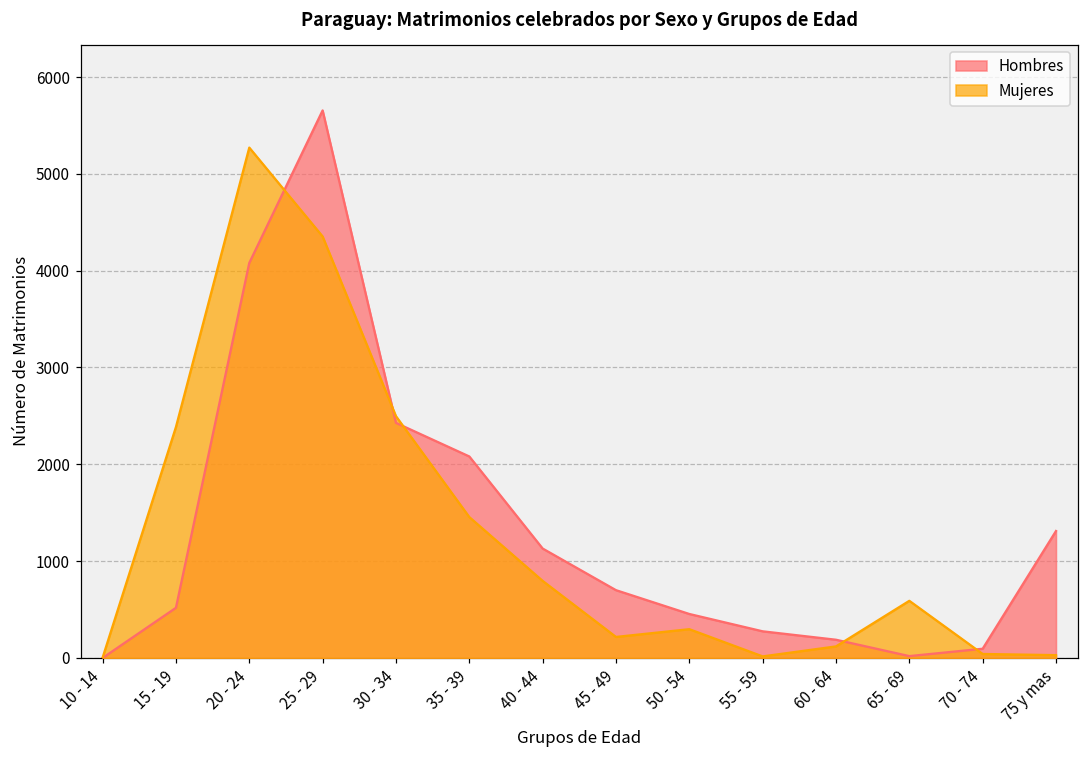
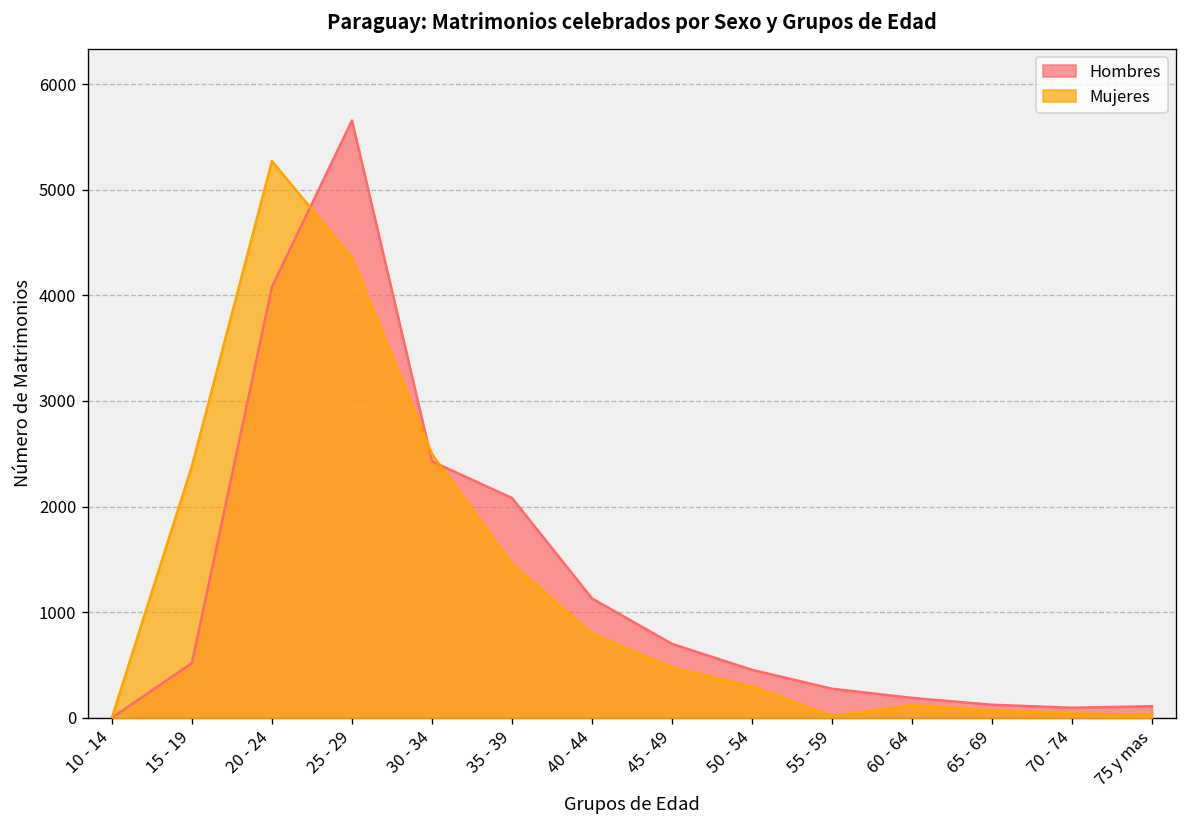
Mujeres, 45 - 49: 200 -> 500
Hombres, 65 - 69: 0 -> 100
Mujeres, 65 - 69: 600 -> 100
Hombres, 75 y mas: 1300 -> 100
